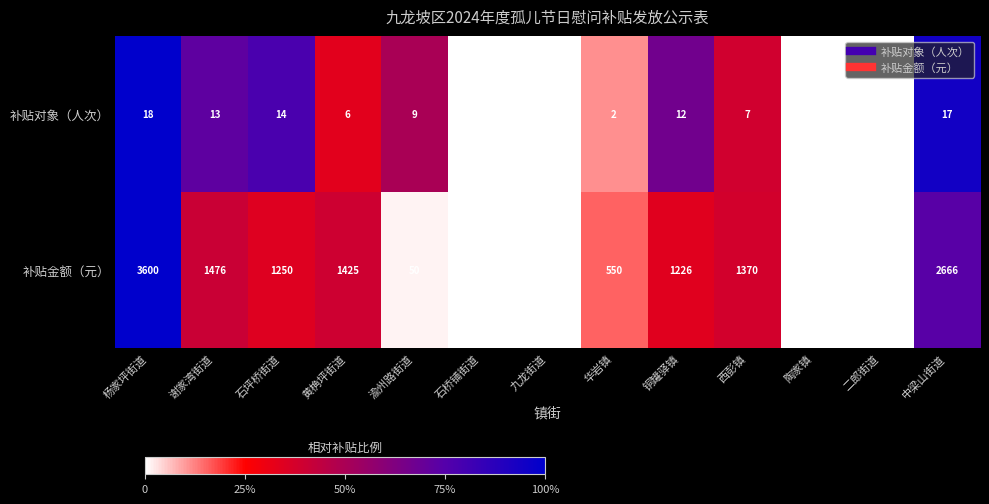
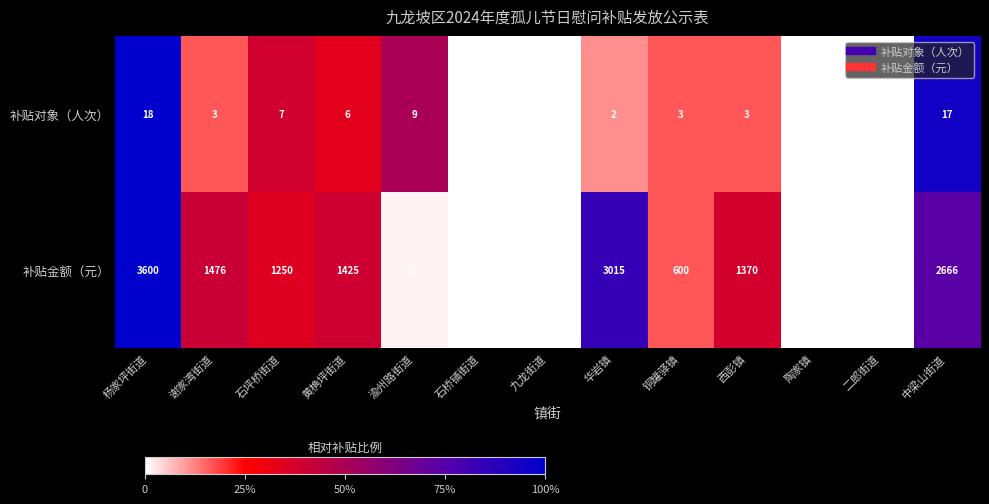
补贴对象（人次）, 谢家湾街道: 13 -> 3
补贴对象（人次）, 石坪桥街道: 14 -> 7
补贴对象（人次）, 铜罐驿镇: 12 -> 3
补贴对象（人次）, 西彭镇: 7 -> 3
补贴金额（元）, 华岩镇: 550 -> 3015
补贴金额（元）, 铜罐驿镇: 1226 -> 600
